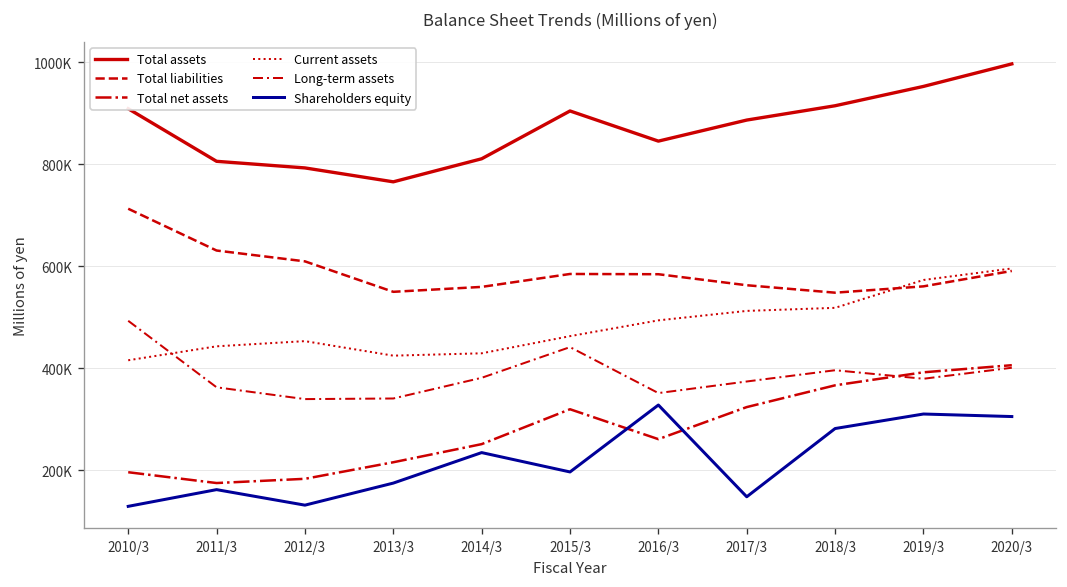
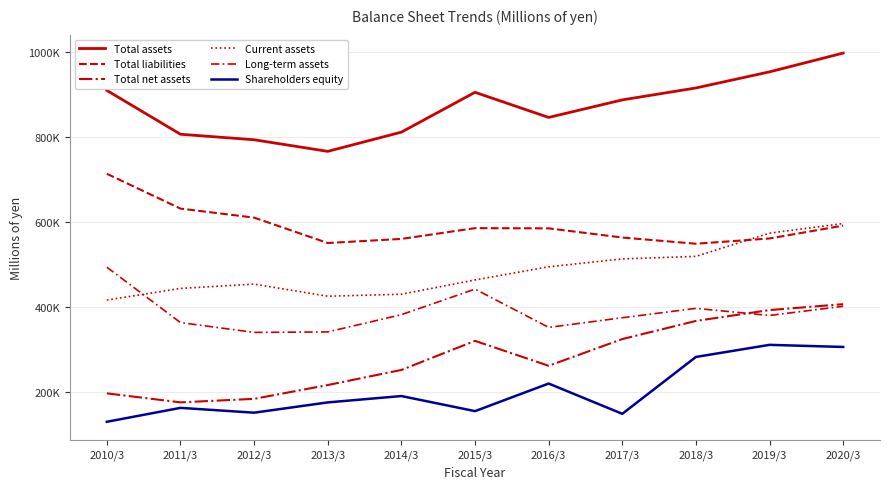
Shareholders equity, 2012/3: 130000 -> 150000
Shareholders equity, 2014/3: 230000 -> 190000
Shareholders equity, 2015/3: 200000 -> 150000
Shareholders equity, 2016/3: 330000 -> 220000
